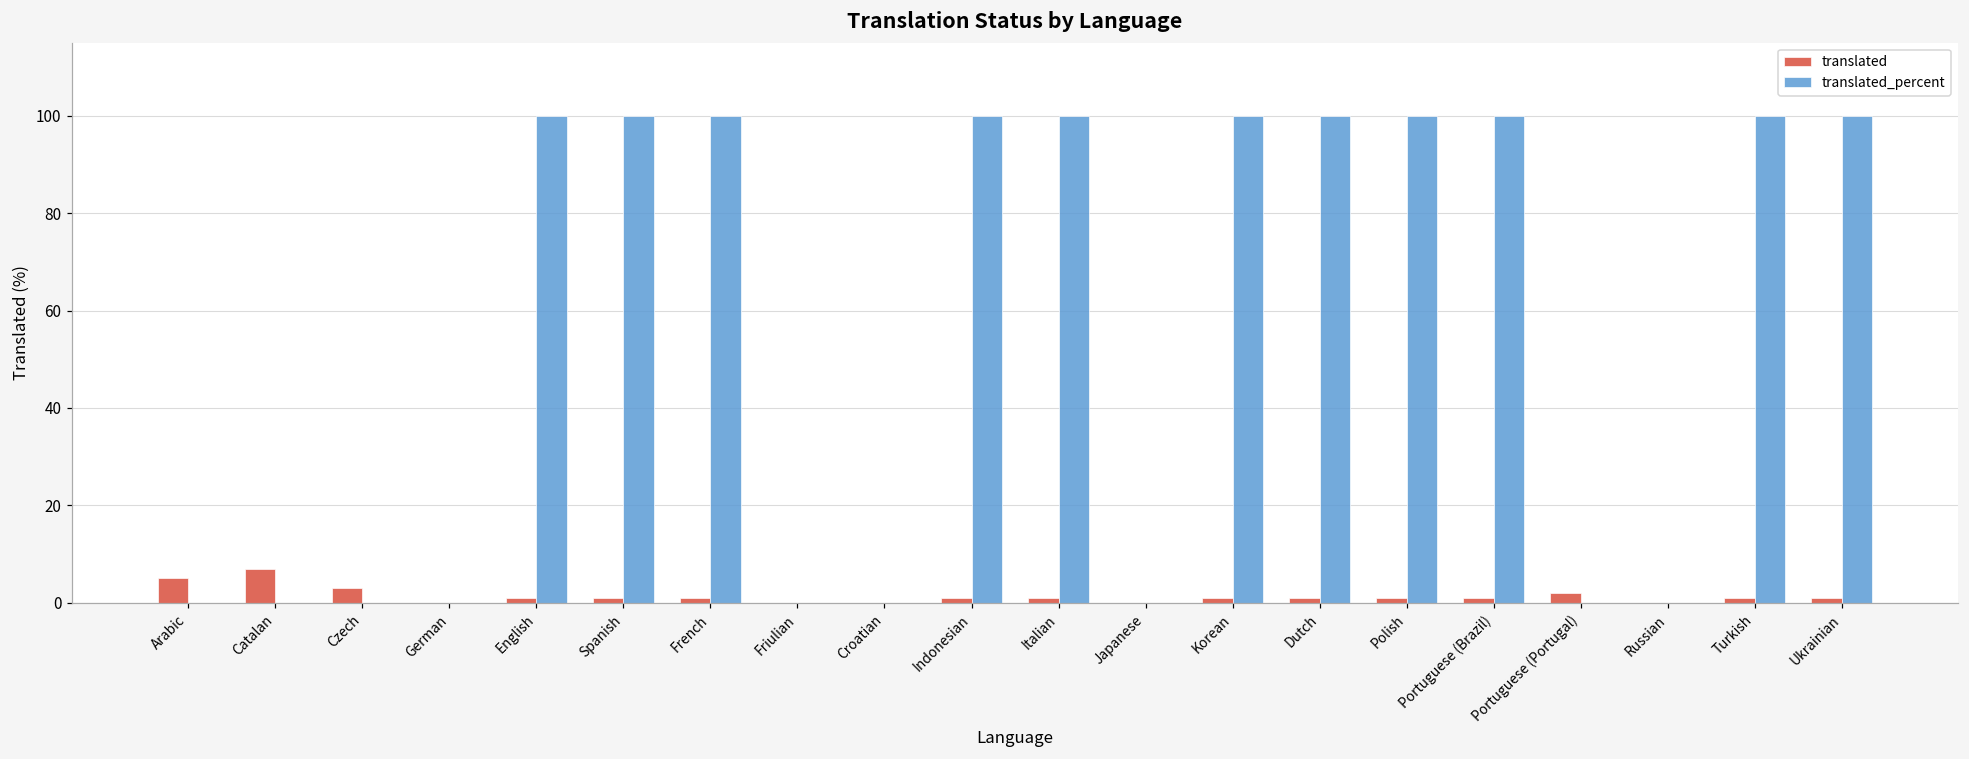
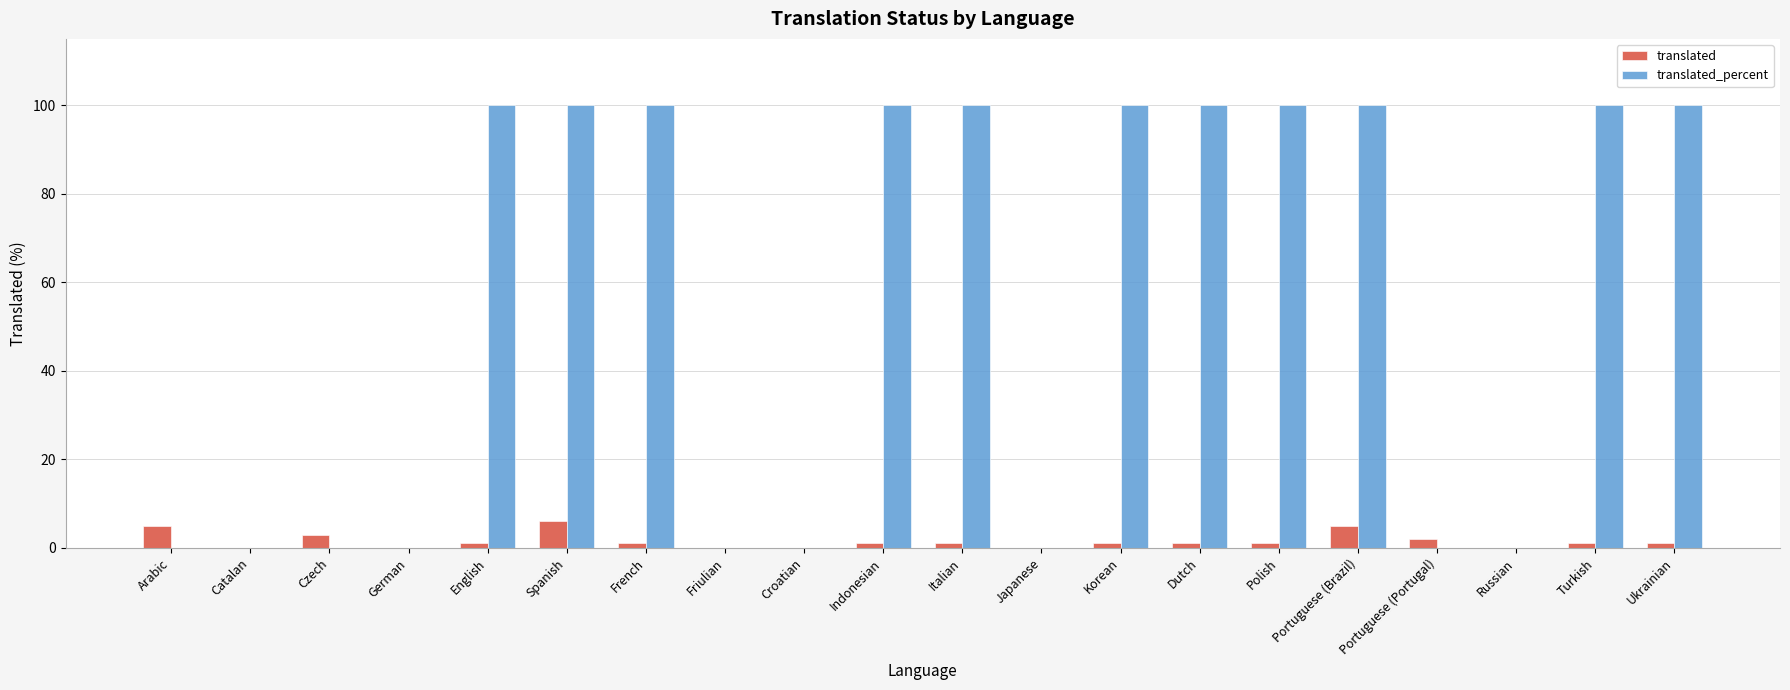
translated, Catalan: 7 -> 0
translated, Spanish: 1 -> 6
translated, Portuguese (Brazil): 1 -> 5
